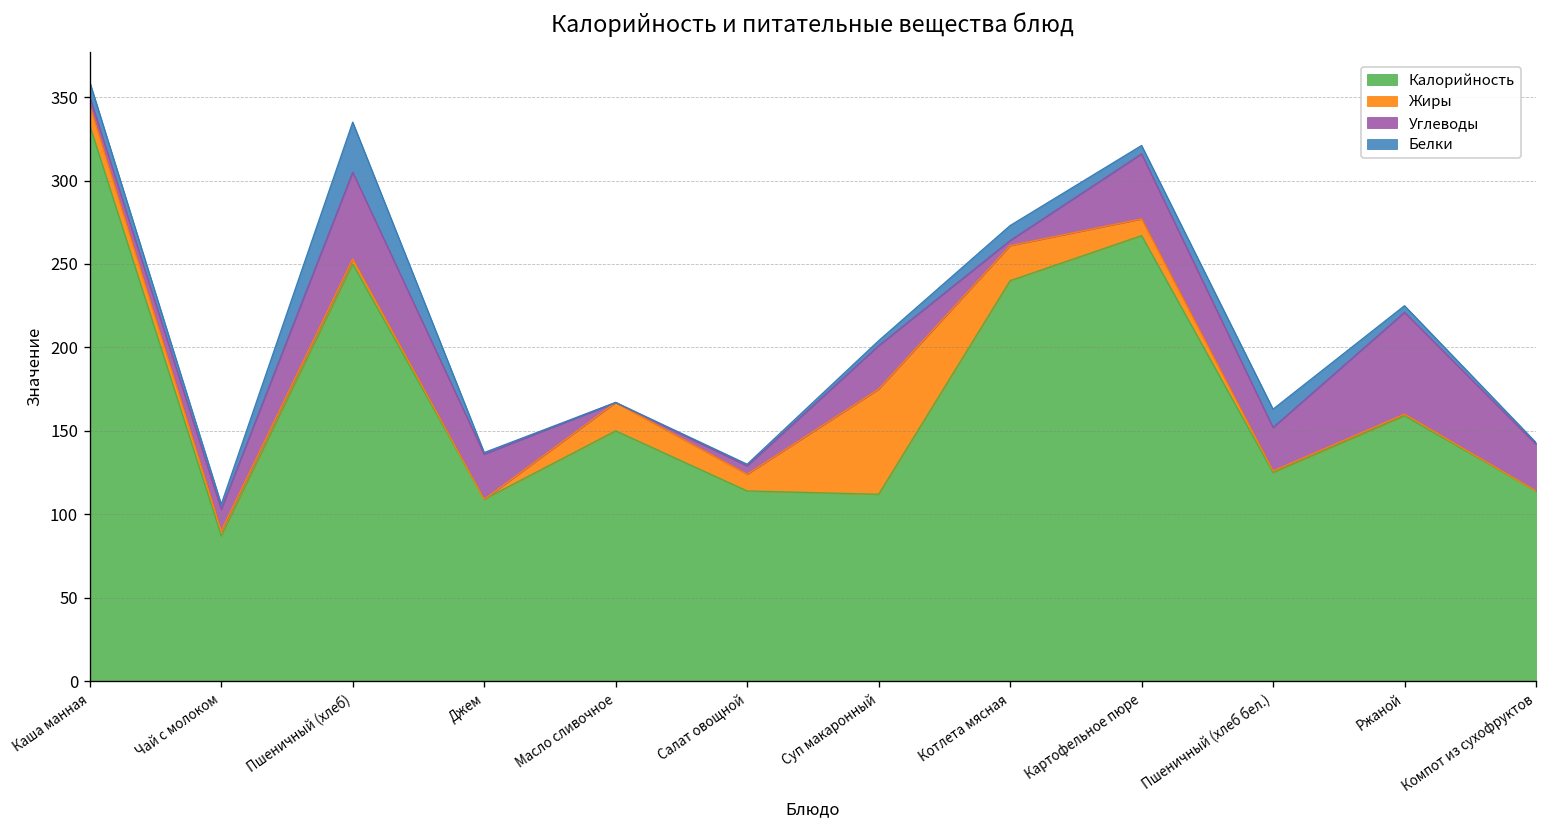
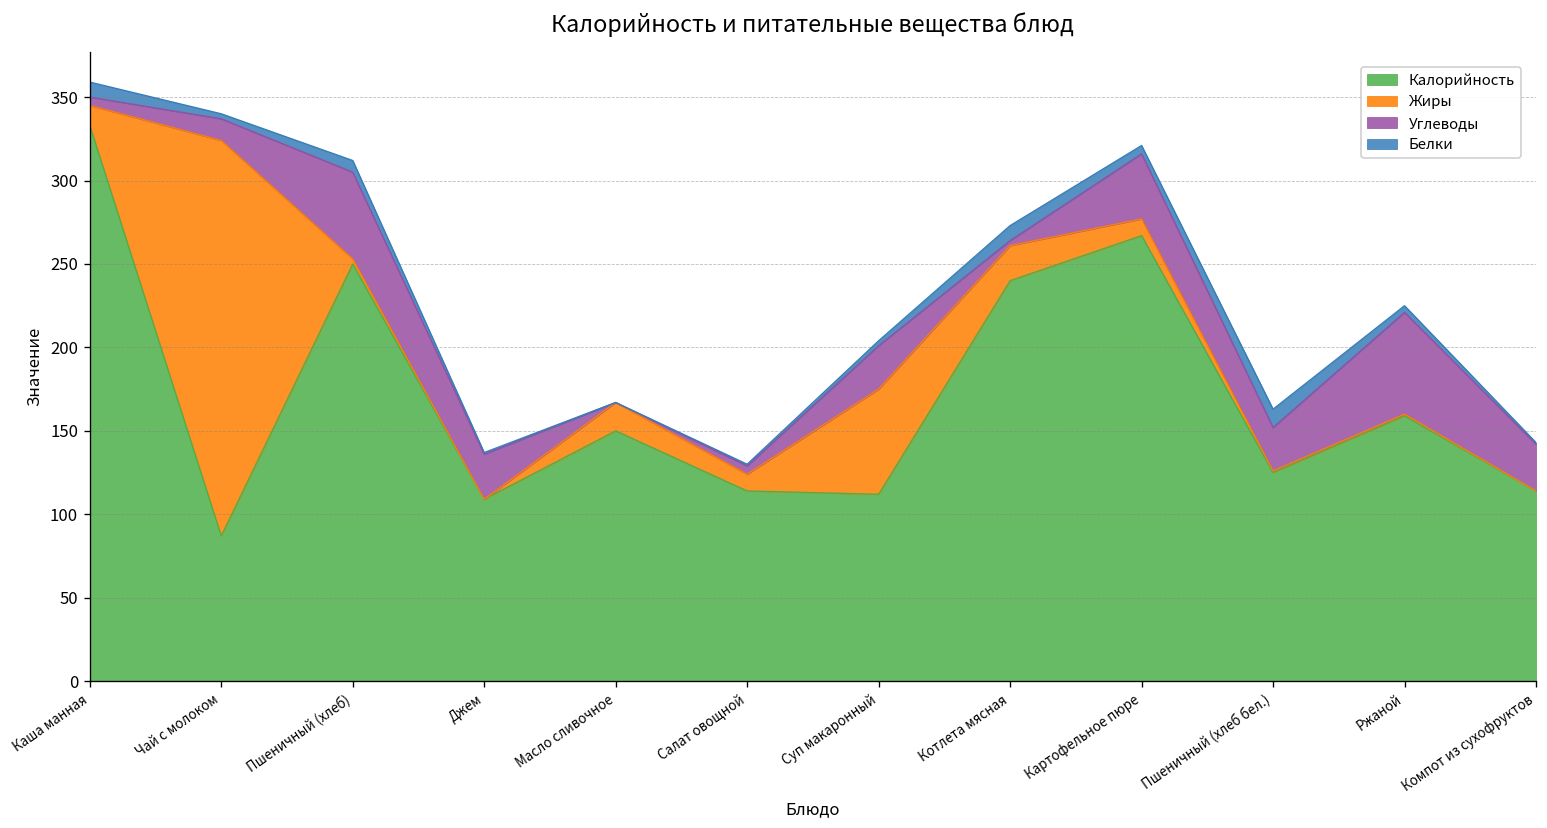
Жиры, Чай с молоком: 3 -> 237
Белки, Пшеничный (хлеб): 30 -> 7
